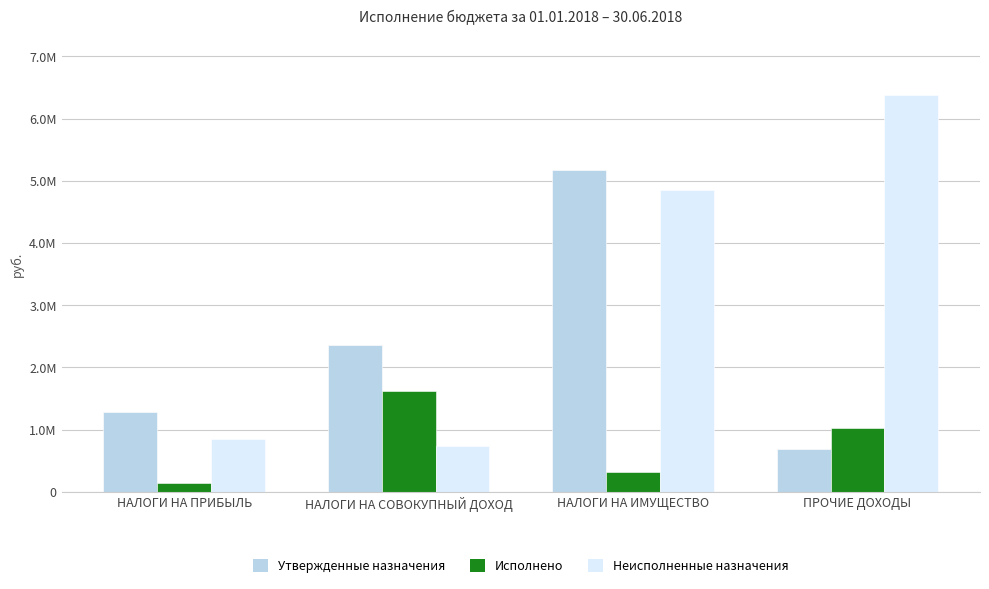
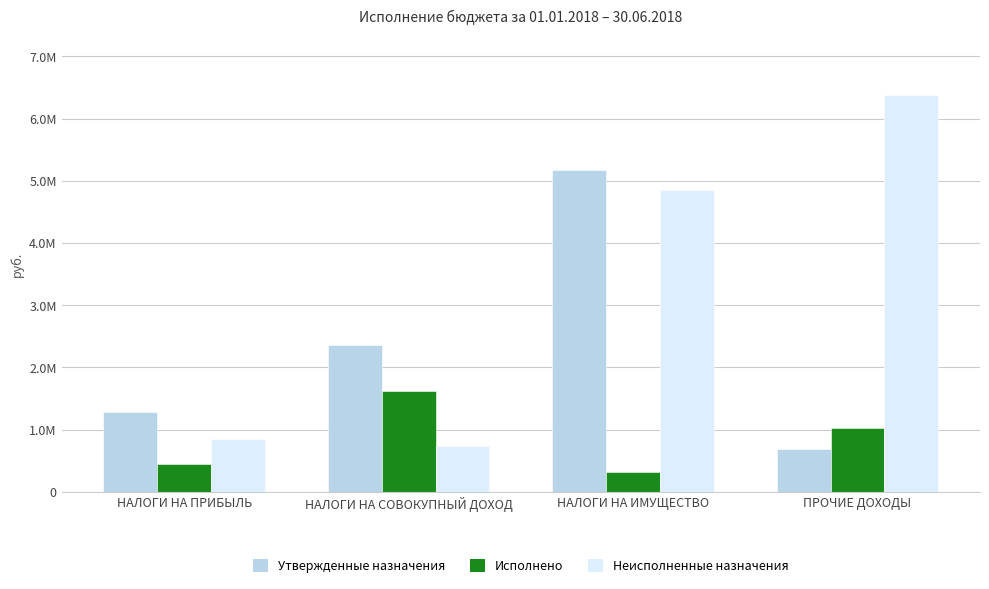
Исполнено, НАЛОГИ НА ПРИБЫЛЬ: 100000 -> 400000
